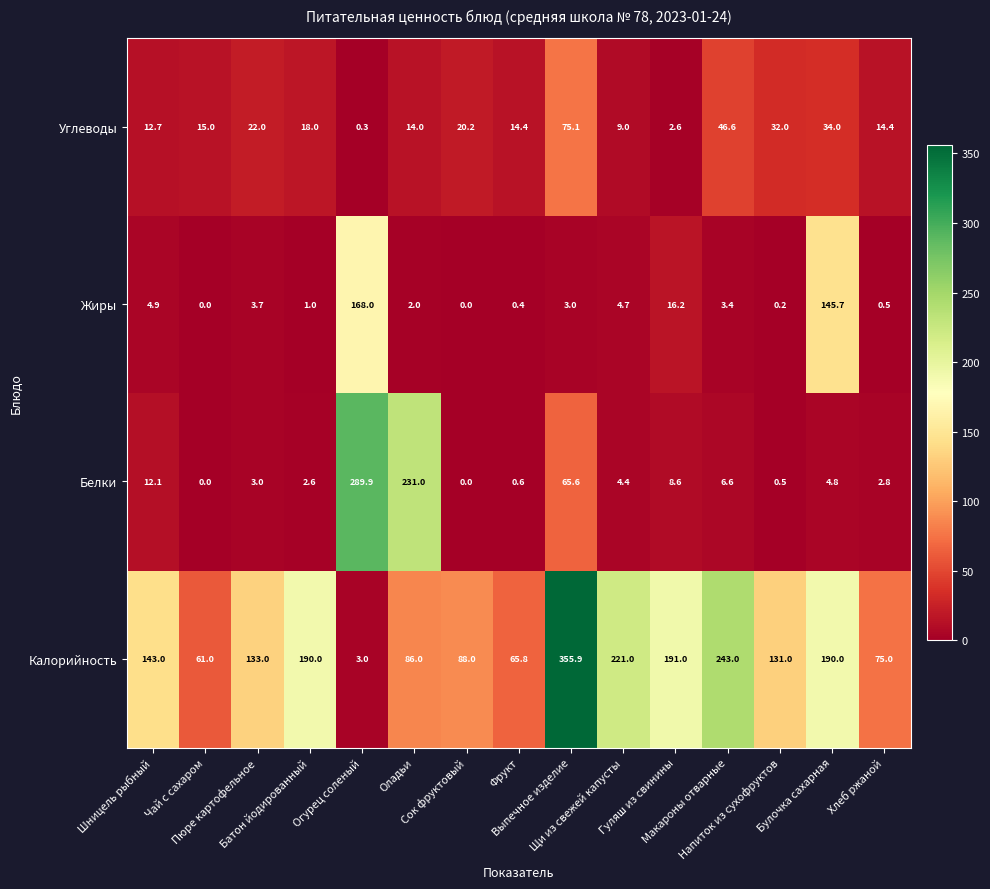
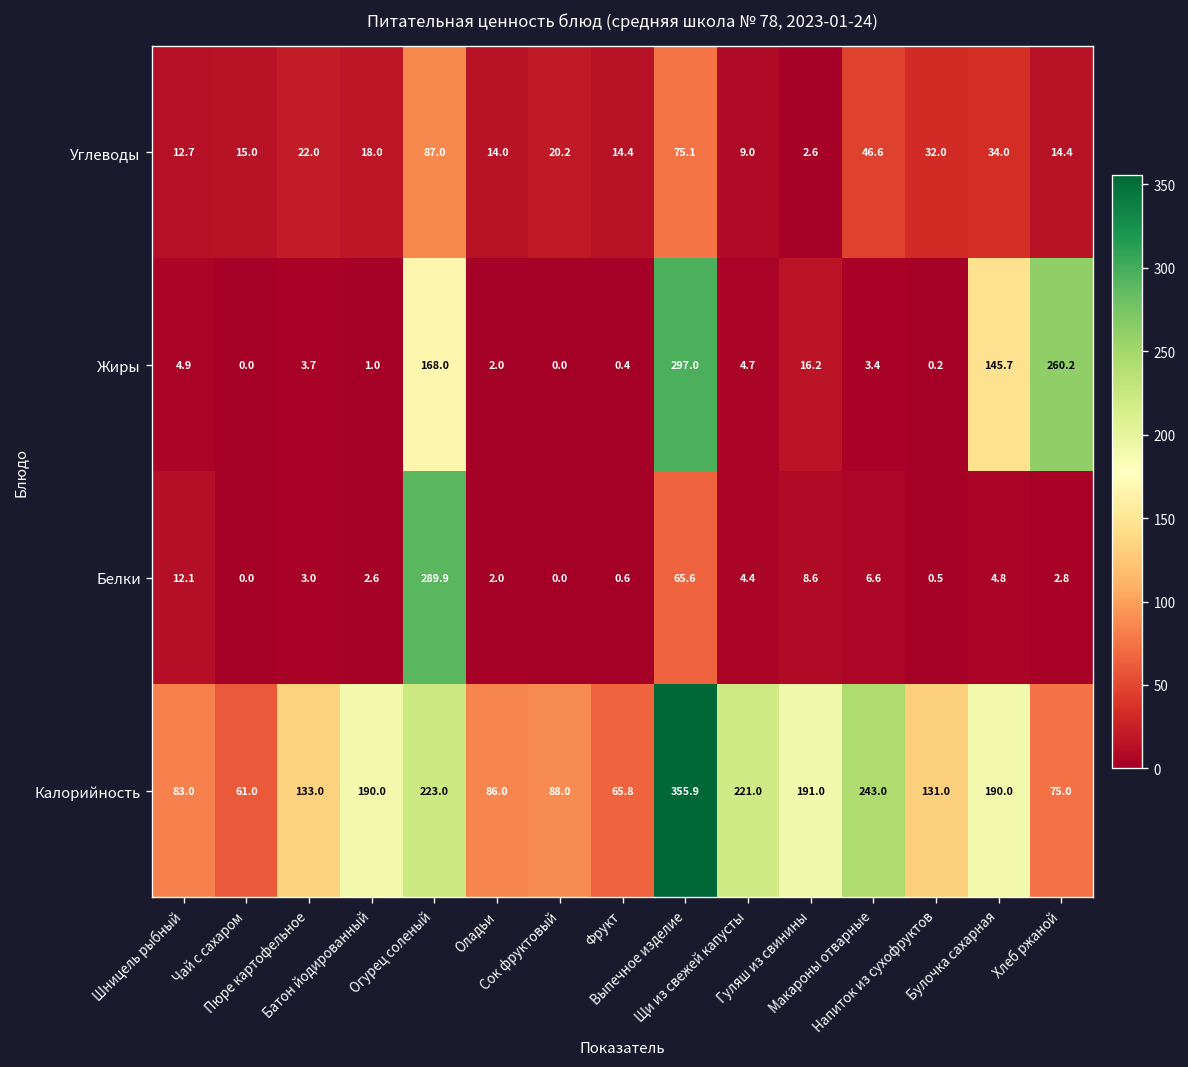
Углеводы, Огурец соленый: 0.3 -> 87.0
Жиры, Выпечное изделие: 3.0 -> 297.0
Жиры, Хлеб ржаной: 0.5 -> 260.2
Белки, Оладьи: 231.0 -> 2.0
Калорийность, Шницель рыбный: 143.0 -> 83.0
Калорийность, Огурец соленый: 3.0 -> 223.0
